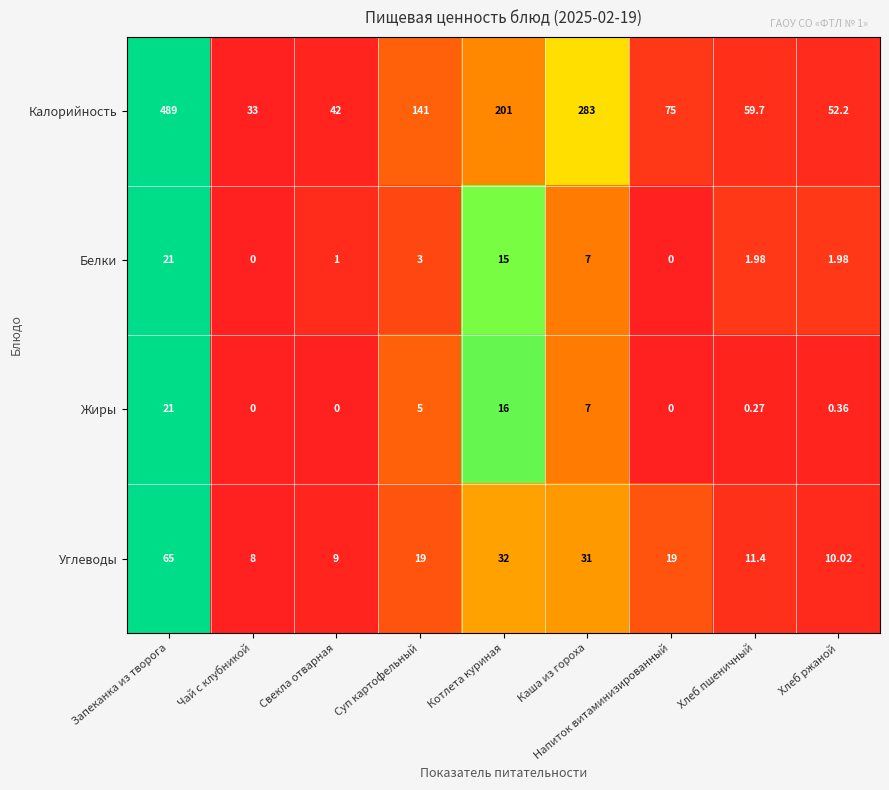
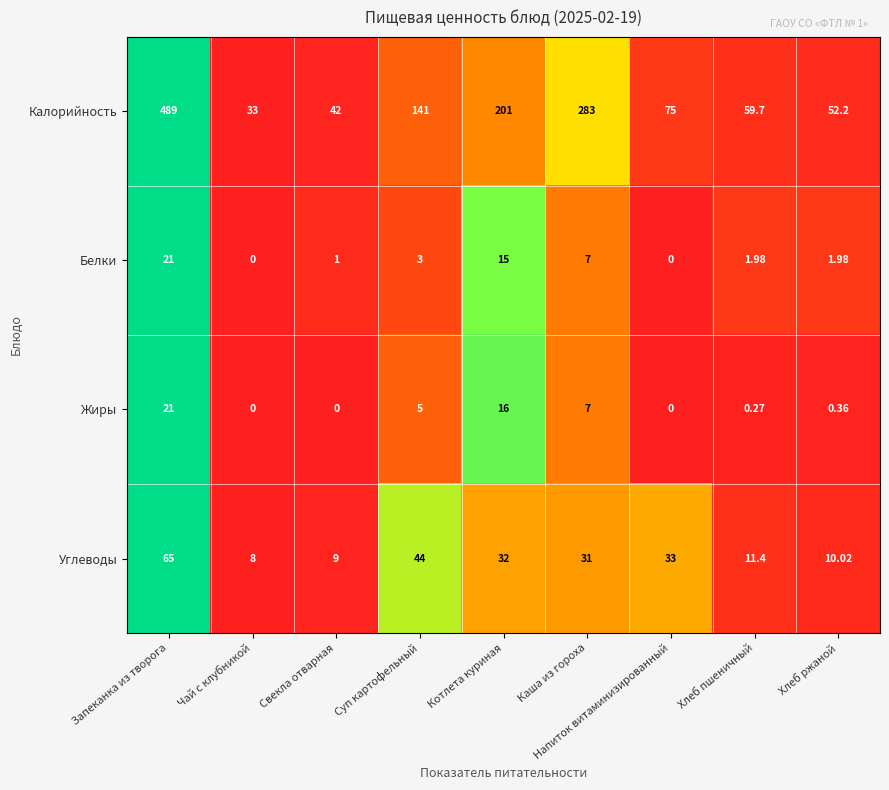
Углеводы, Суп картофельный: 19 -> 44
Углеводы, Напиток витаминизированный: 19 -> 33
